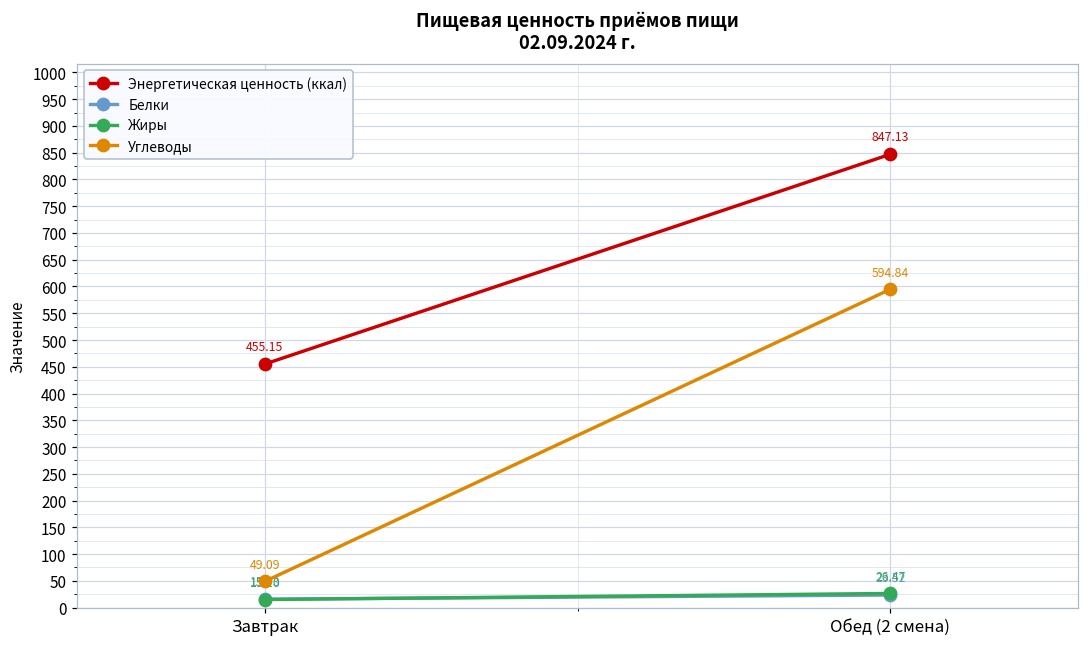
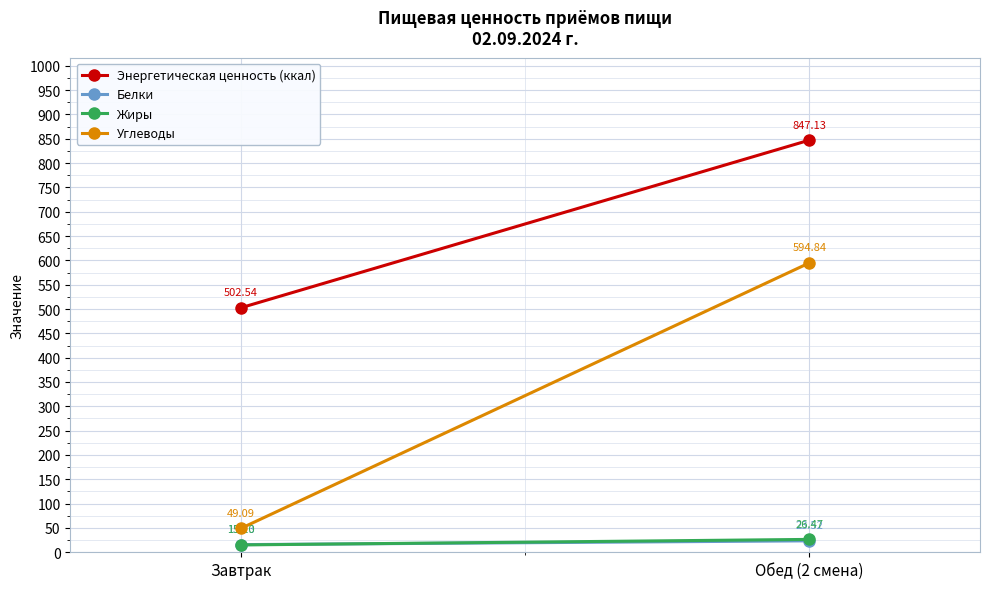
Энергетическая ценность (ккал), Завтрак: 455.15 -> 502.54
